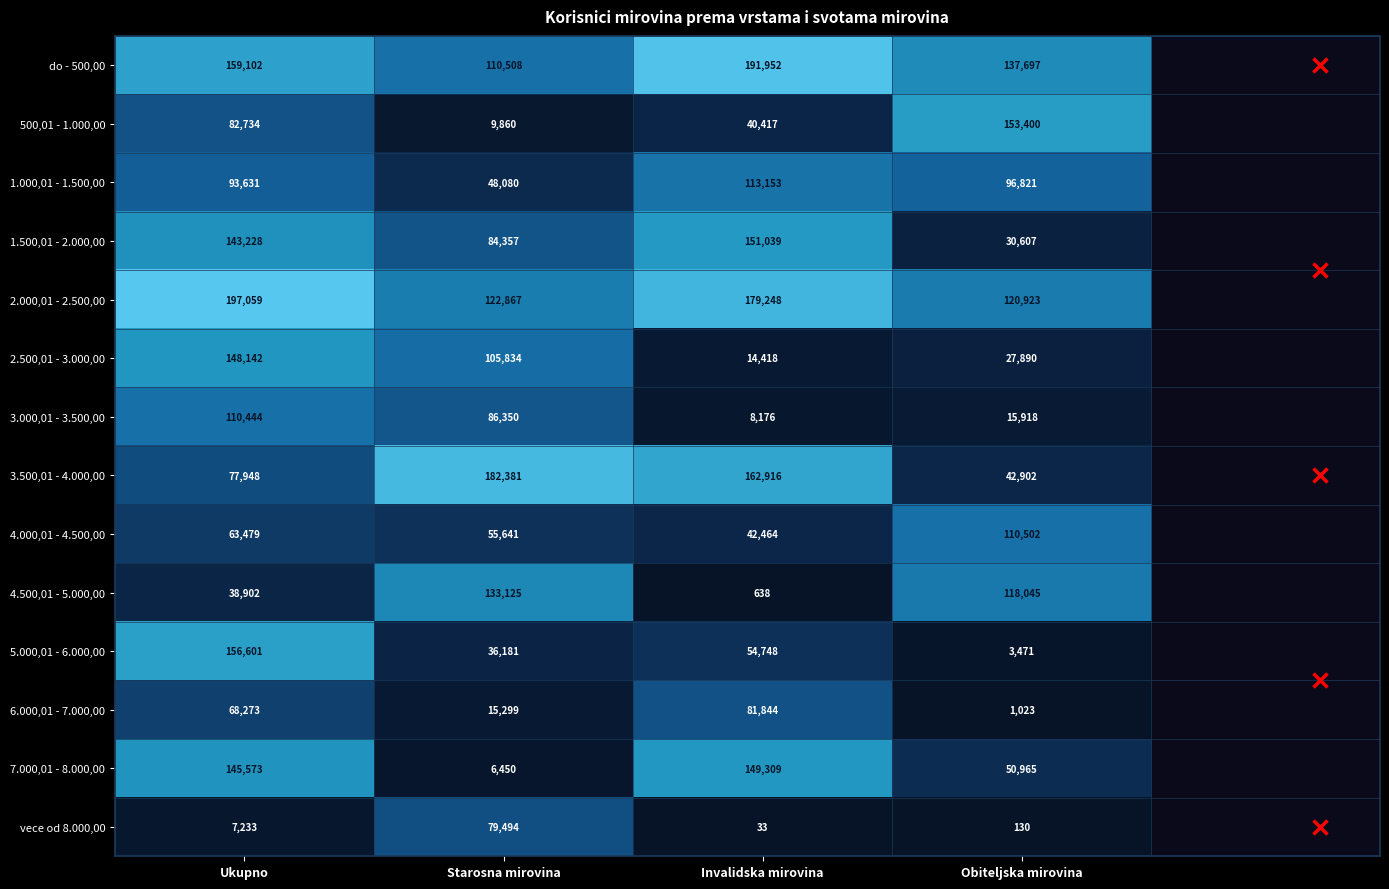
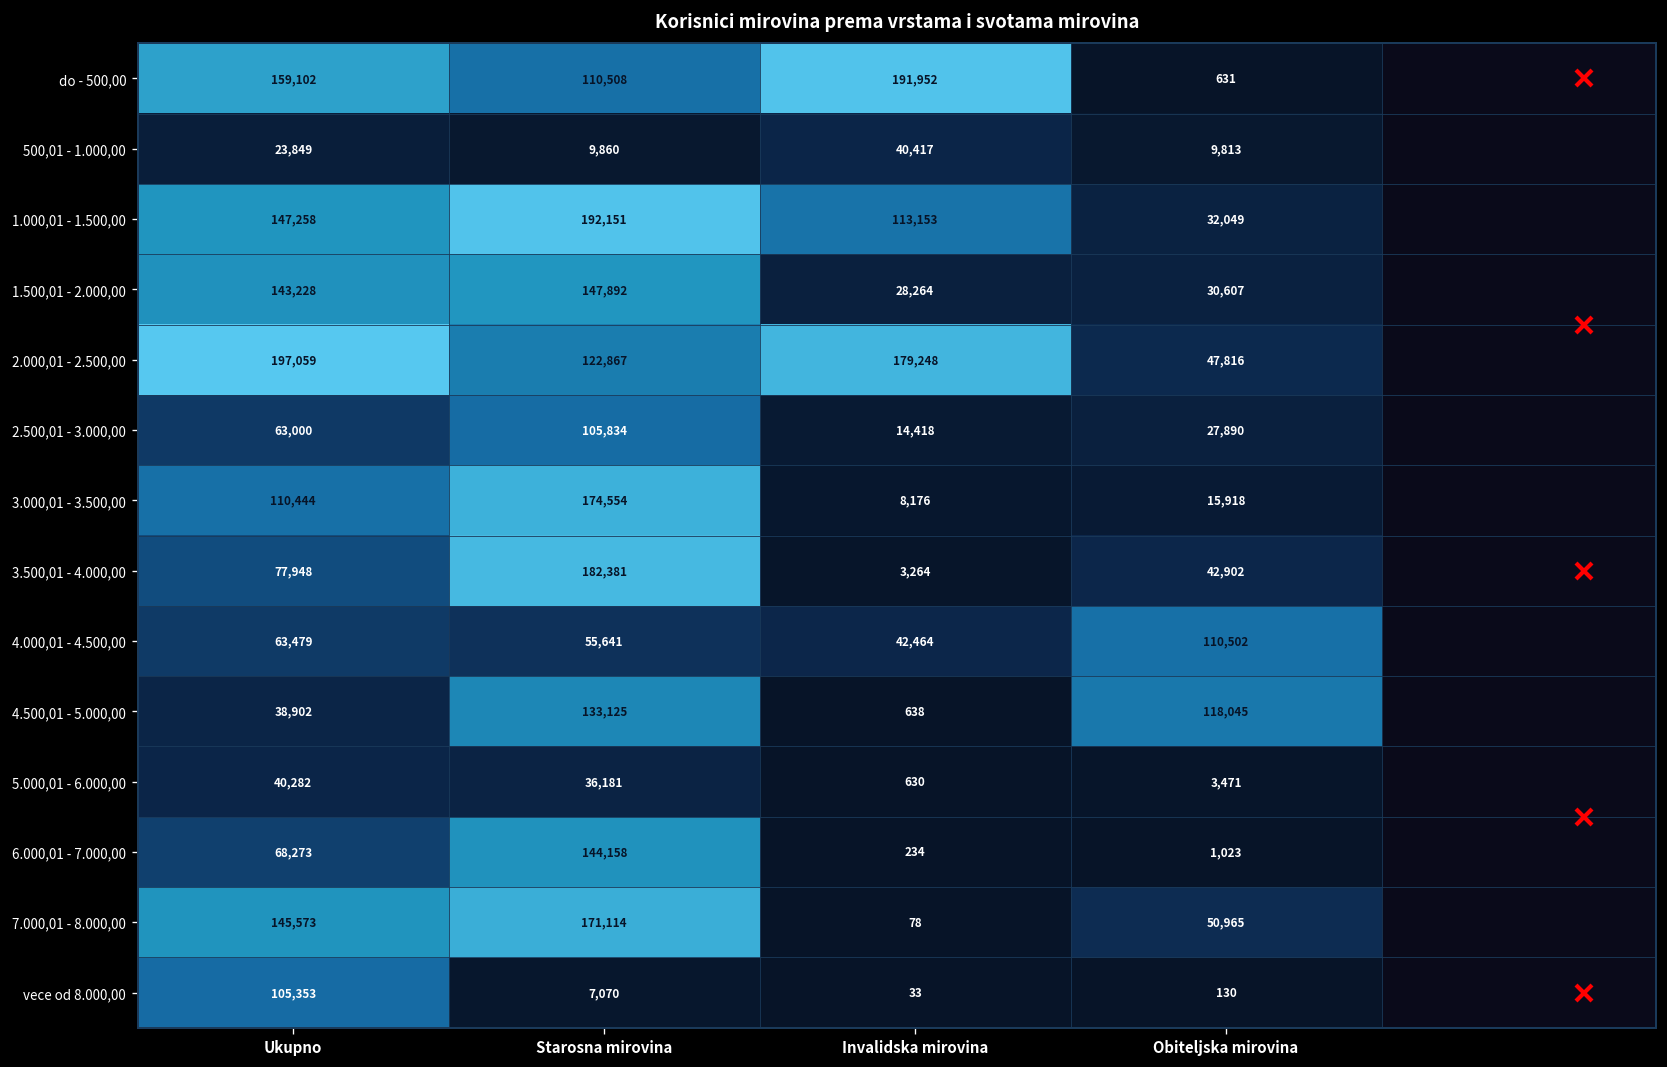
do - 500,00, Obiteljska mirovina: 137,697 -> 631
500,01 - 1.000,00, Ukupno: 82,734 -> 23,849
500,01 - 1.000,00, Obiteljska mirovina: 153,400 -> 9,813
1.000,01 - 1.500,00, Ukupno: 93,631 -> 147,258
1.000,01 - 1.500,00, Starosna mirovina: 48,080 -> 192,151
1.000,01 - 1.500,00, Obiteljska mirovina: 96,821 -> 32,049
1.500,01 - 2.000,00, Starosna mirovina: 84,357 -> 147,892
1.500,01 - 2.000,00, Invalidska mirovina: 151,039 -> 28,264
2.000,01 - 2.500,00, Obiteljska mirovina: 120,923 -> 47,816
2.500,01 - 3.000,00, Ukupno: 148,142 -> 63,000
3.000,01 - 3.500,00, Starosna mirovina: 86,350 -> 174,554
3.500,01 - 4.000,00, Invalidska mirovina: 162,916 -> 3,264
5.000,01 - 6.000,00, Ukupno: 156,601 -> 40,282
5.000,01 - 6.000,00, Invalidska mirovina: 54,748 -> 630
6.000,01 - 7.000,00, Starosna mirovina: 15,299 -> 144,158
6.000,01 - 7.000,00, Invalidska mirovina: 81,844 -> 234
7.000,01 - 8.000,00, Starosna mirovina: 6,450 -> 171,114
7.000,01 - 8.000,00, Invalidska mirovina: 149,309 -> 78
vece od 8.000,00, Ukupno: 7,233 -> 105,353
vece od 8.000,00, Starosna mirovina: 79,494 -> 7,070
